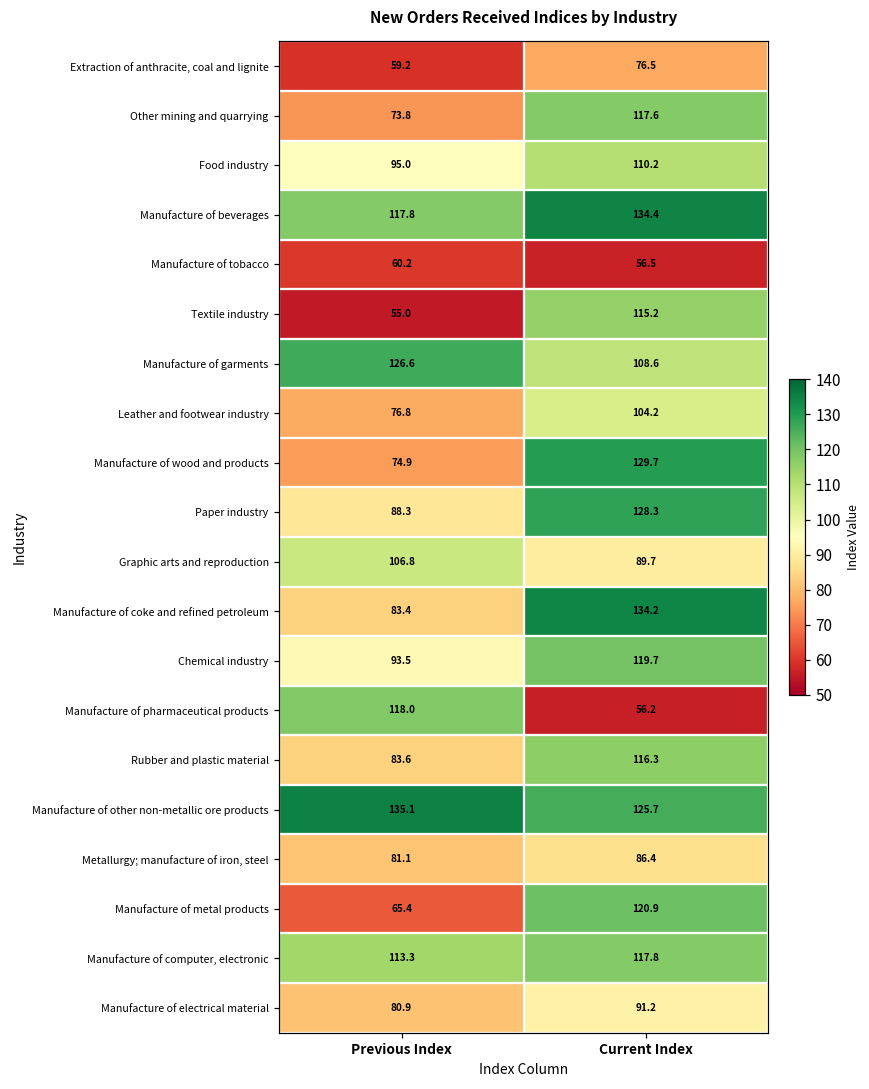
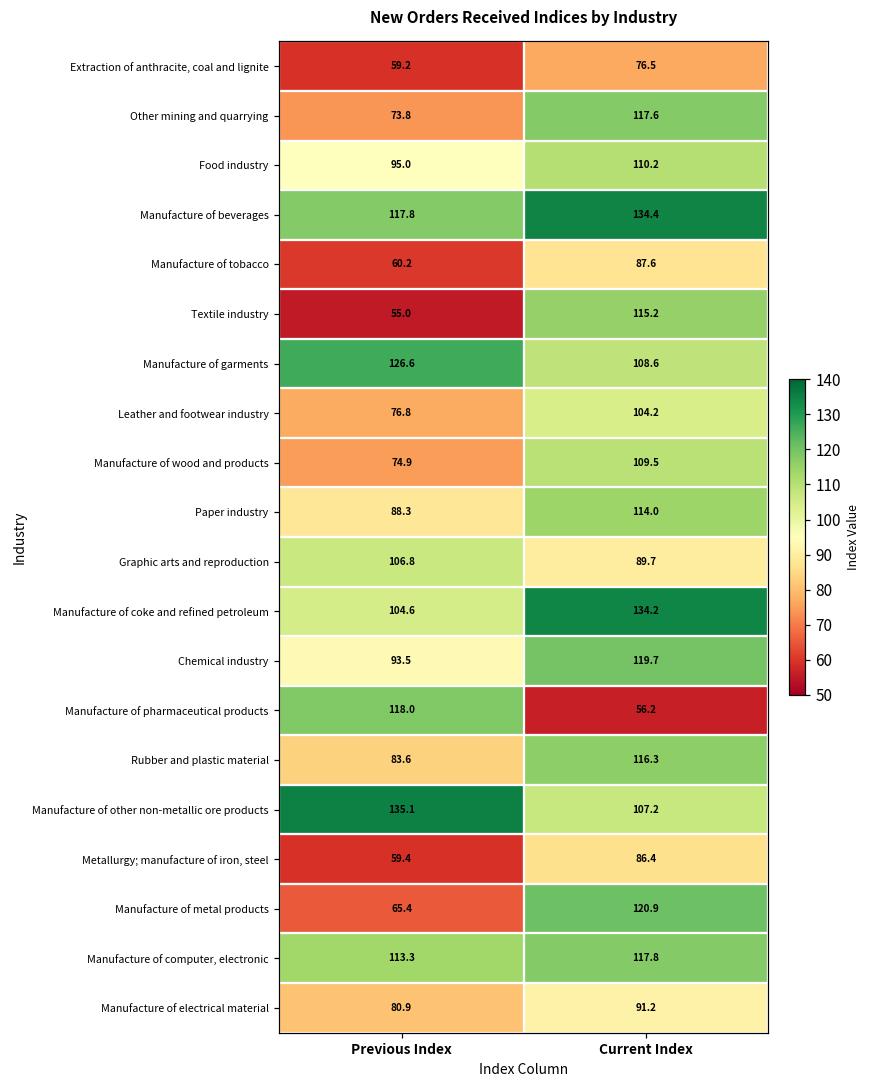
Manufacture of tobacco, Current Index: 56.5 -> 87.6
Manufacture of wood and products, Current Index: 129.7 -> 109.5
Paper industry, Current Index: 128.3 -> 114.0
Manufacture of coke and refined petroleum, Previous Index: 83.4 -> 104.6
Manufacture of other non-metallic ore products, Current Index: 125.7 -> 107.2
Metallurgy; manufacture of iron, steel, Previous Index: 81.1 -> 59.4
